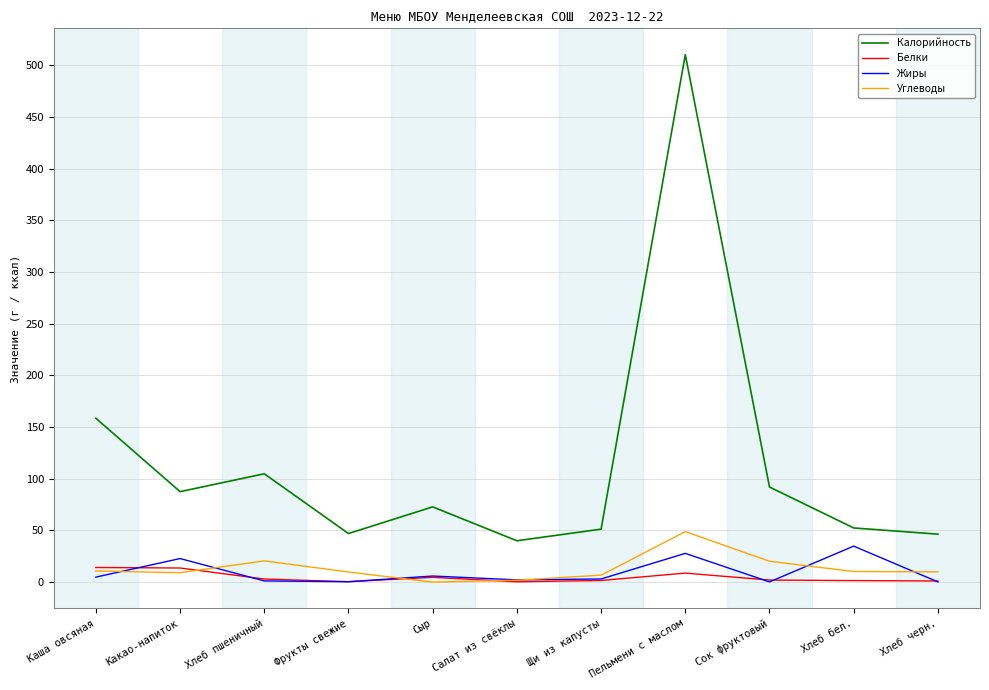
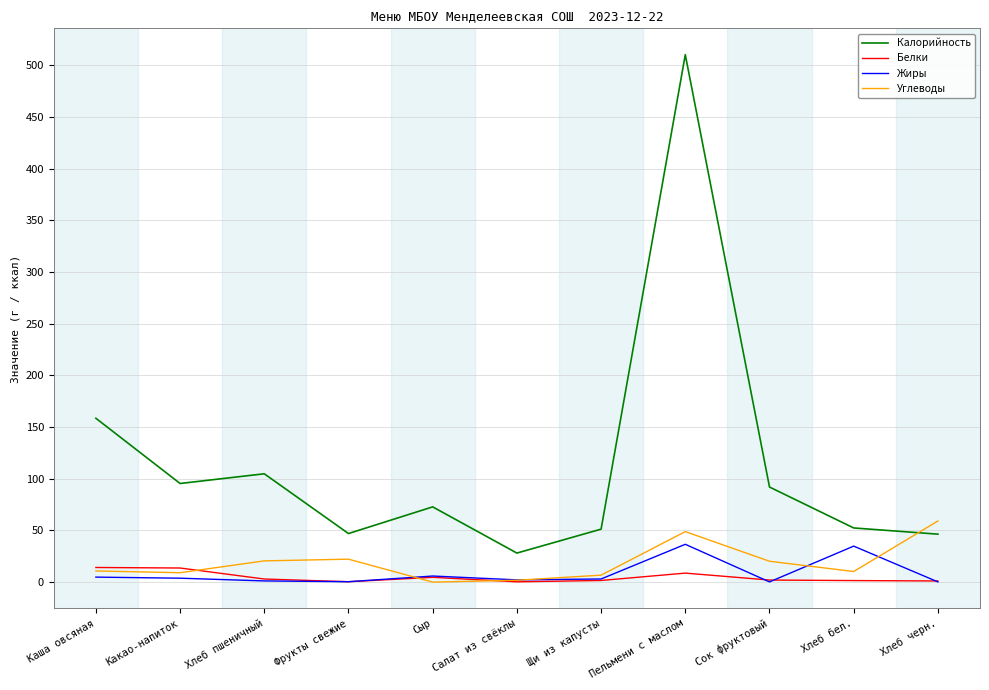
Калорийность, Какао-напиток: 88 -> 95
Жиры, Какао-напиток: 23 -> 4
Углеводы, Фрукты свежие: 10 -> 22
Калорийность, Салат из свёклы: 40 -> 28
Жиры, Пельмени с маслом: 28 -> 37
Углеводы, Хлеб черн.: 10 -> 59
